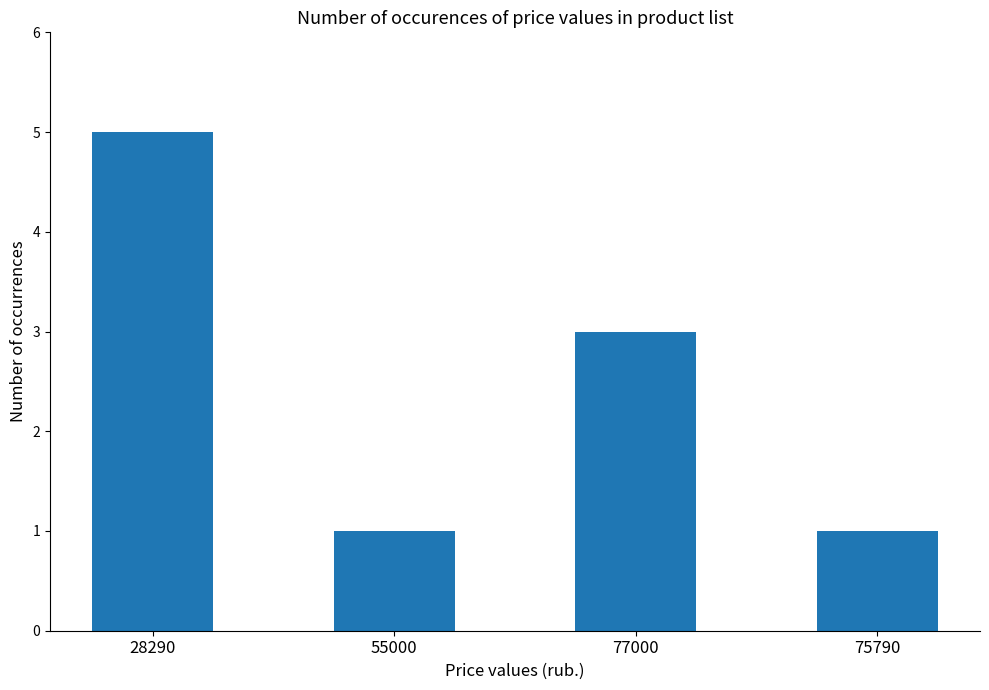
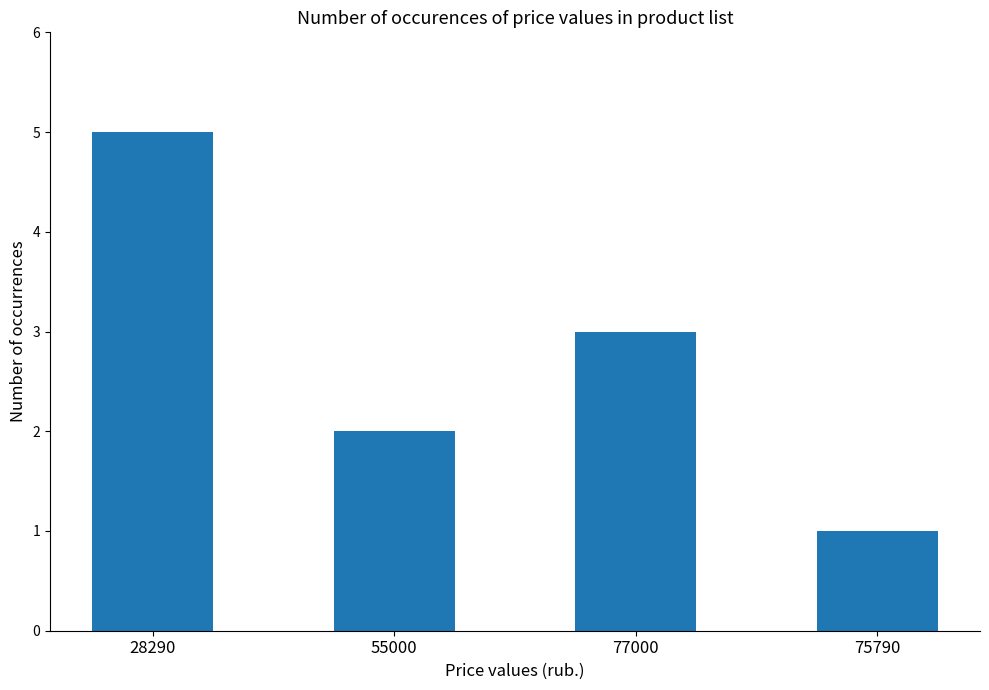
55000: 1 -> 2
